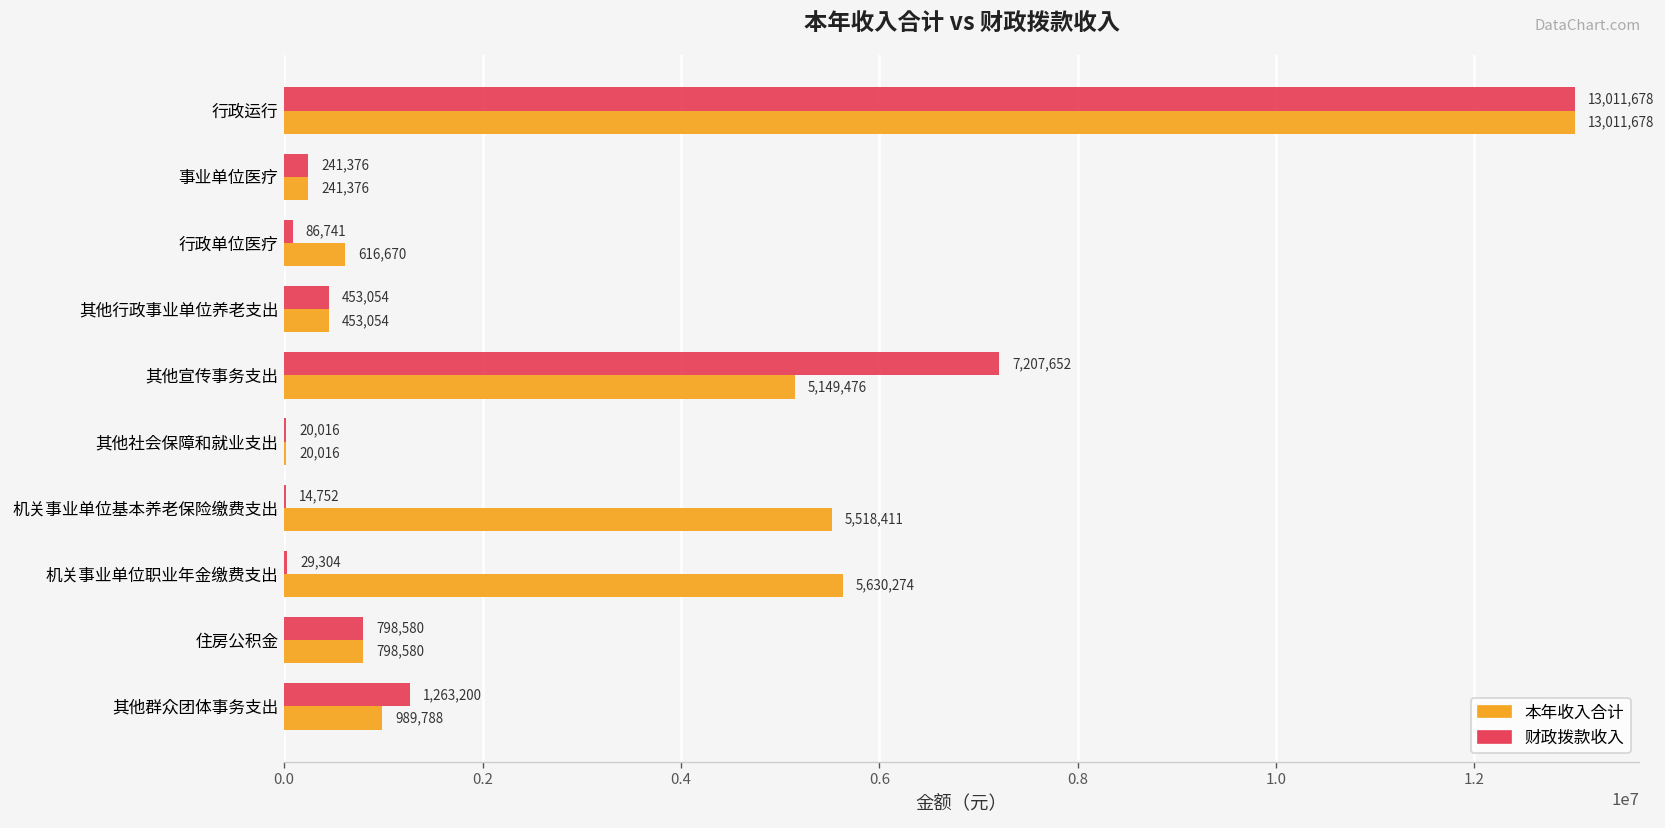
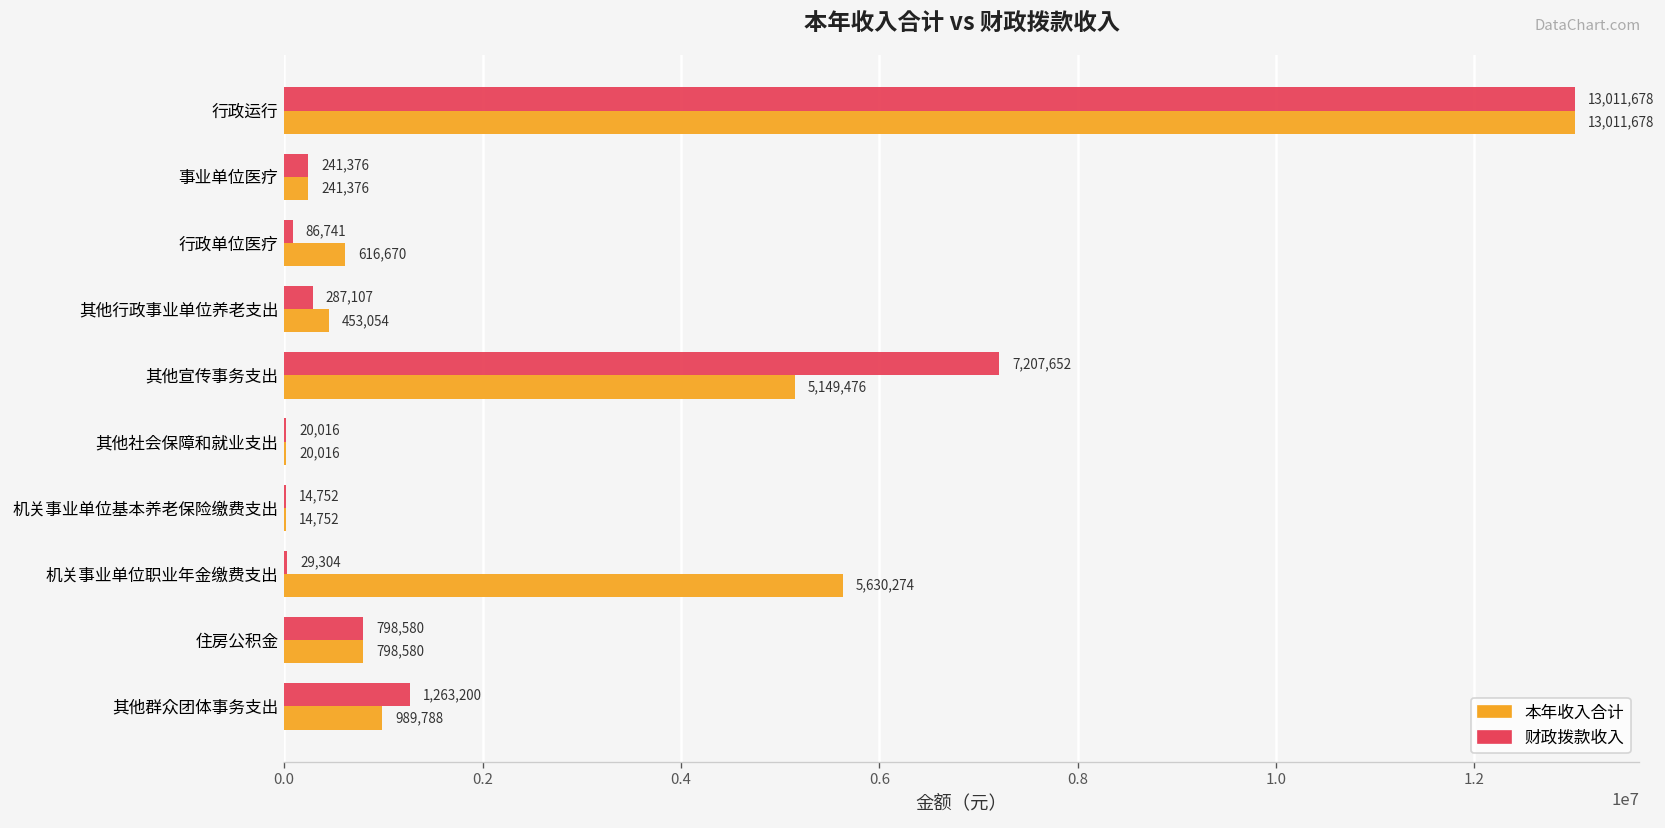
财政拨款收入, 其他行政事业单位养老支出: 453,054 -> 287,107
本年收入合计, 机关事业单位基本养老保险缴费支出: 5,518,411 -> 14,752
